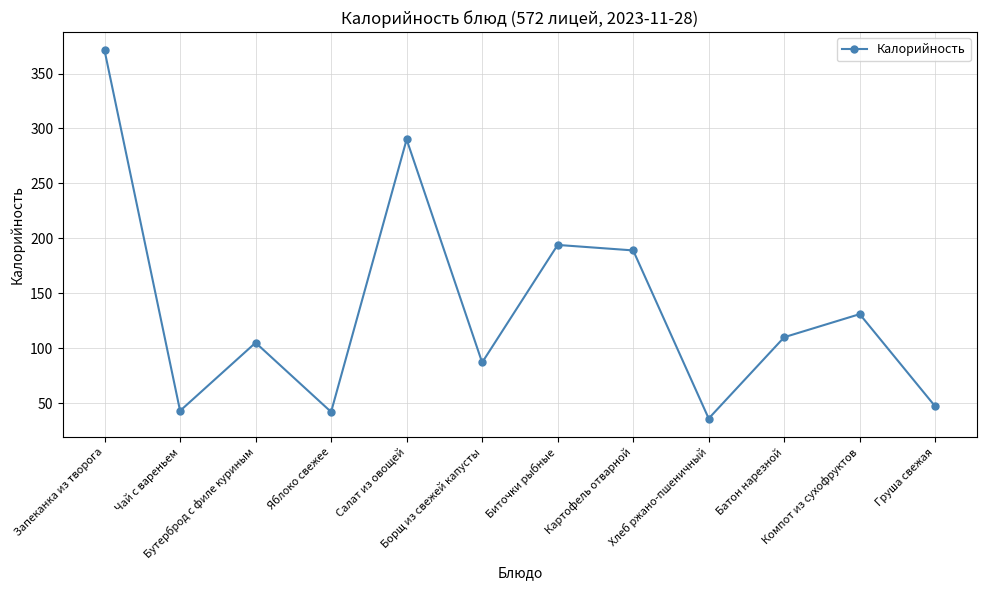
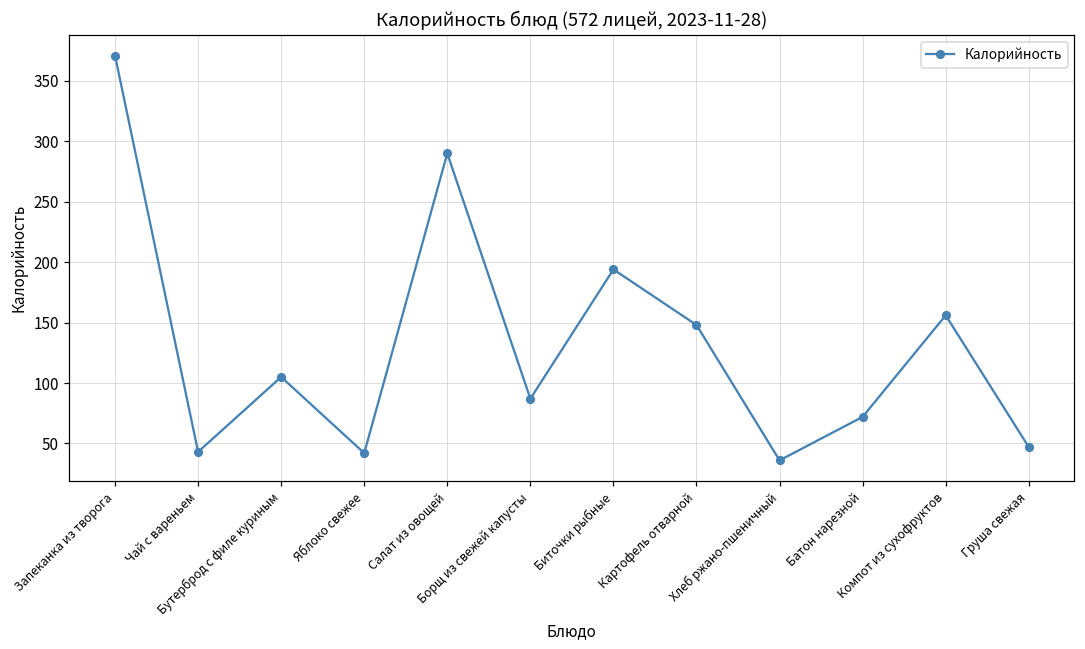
Картофель отварной: 189 -> 148
Батон нарезной: 110 -> 72
Компот из сухофруктов: 131 -> 156
